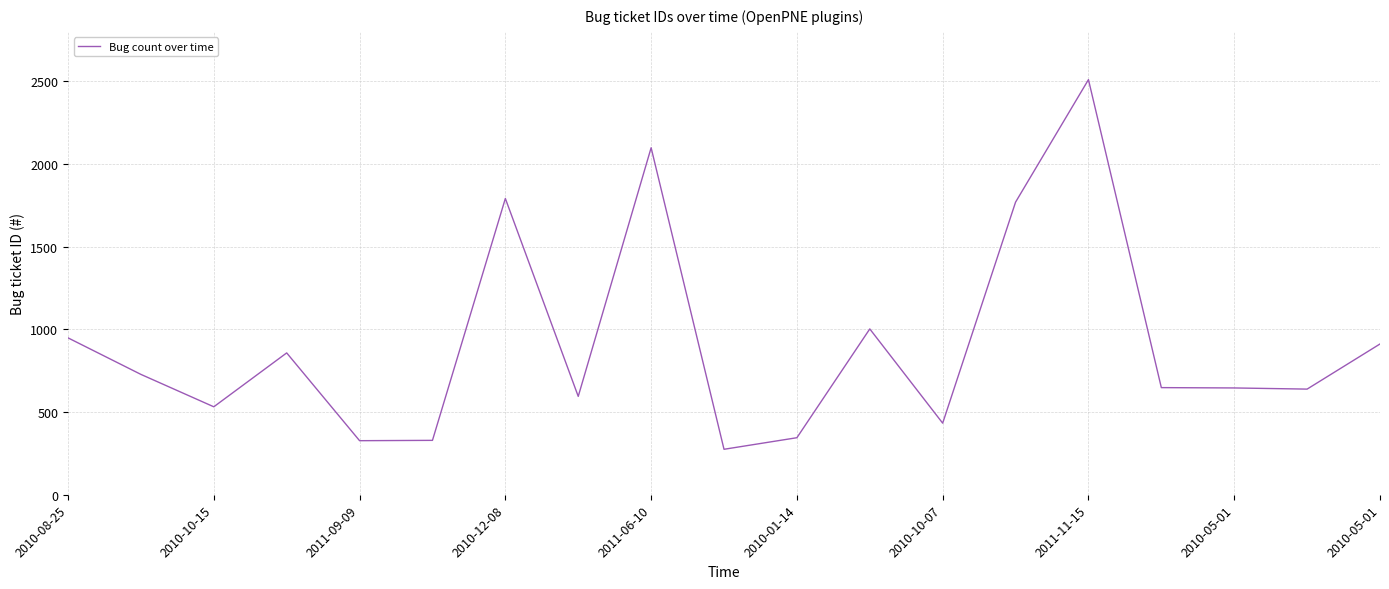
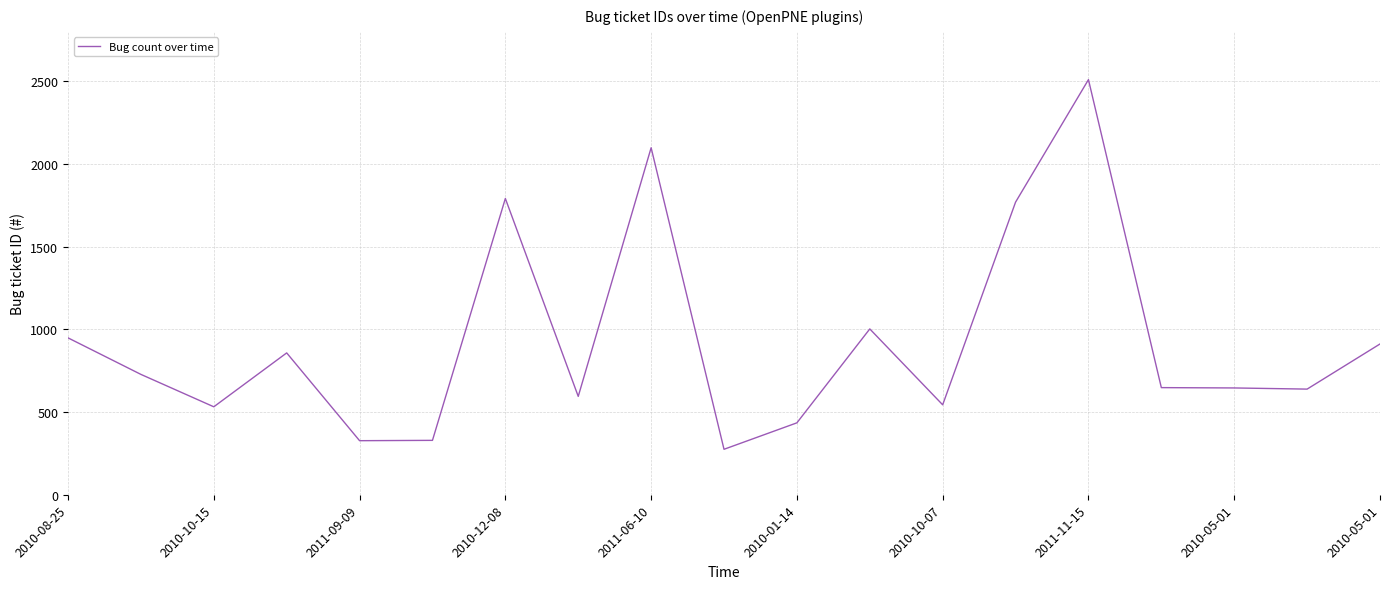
2010-01-14: 350 -> 440
2010-10-07: 430 -> 540
